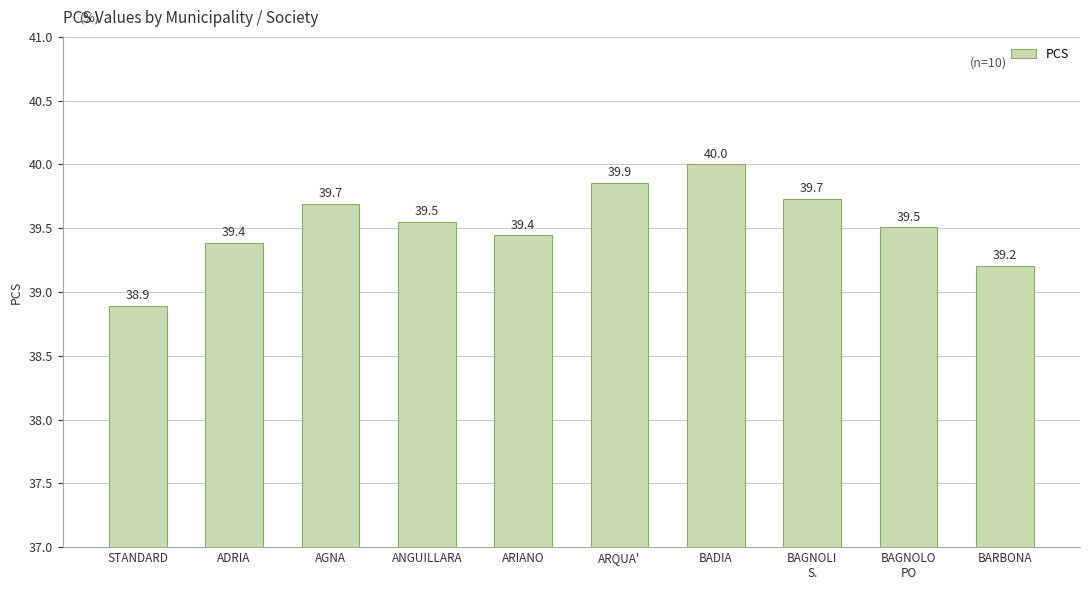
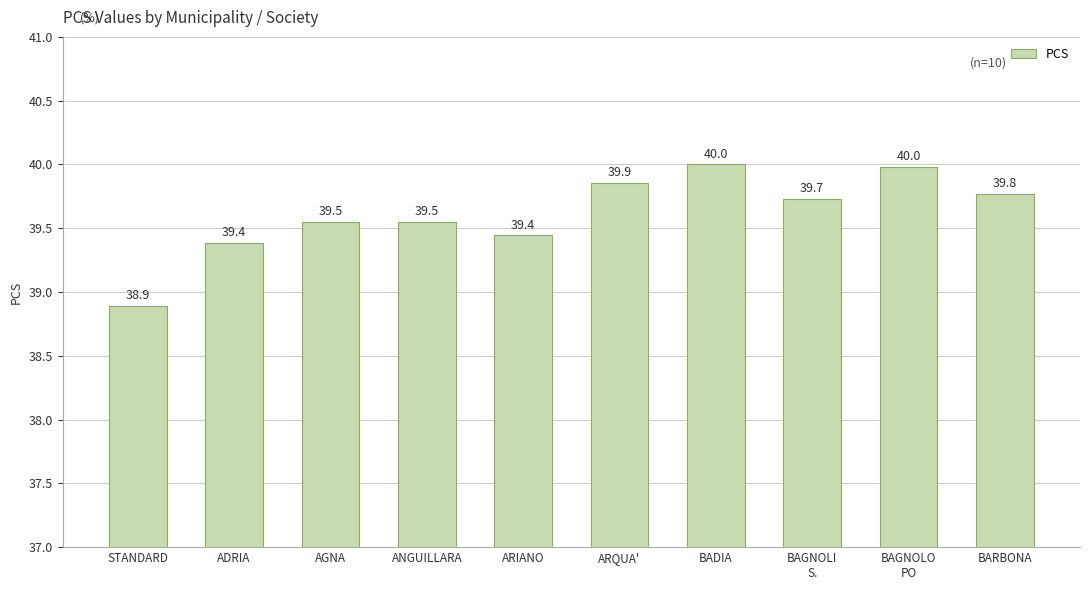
AGNA: 39.7 -> 39.5
BAGNOLO PO: 39.5 -> 40.0
BARBONA: 39.2 -> 39.8
